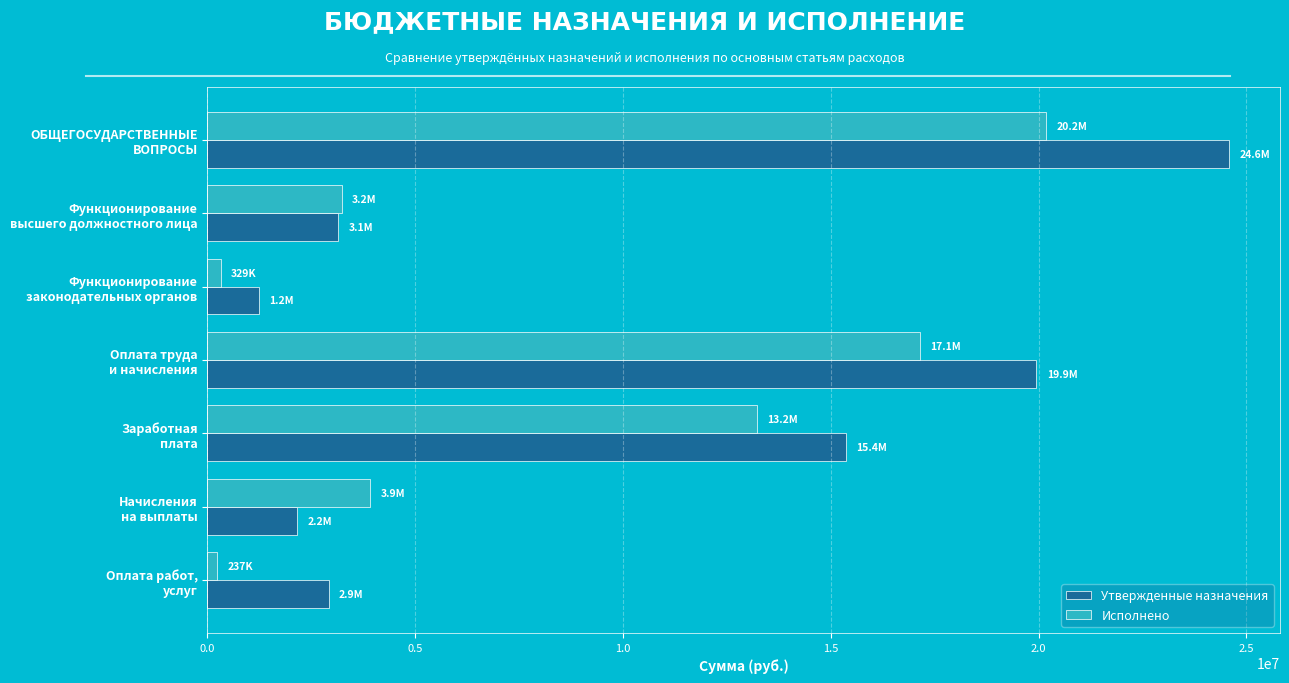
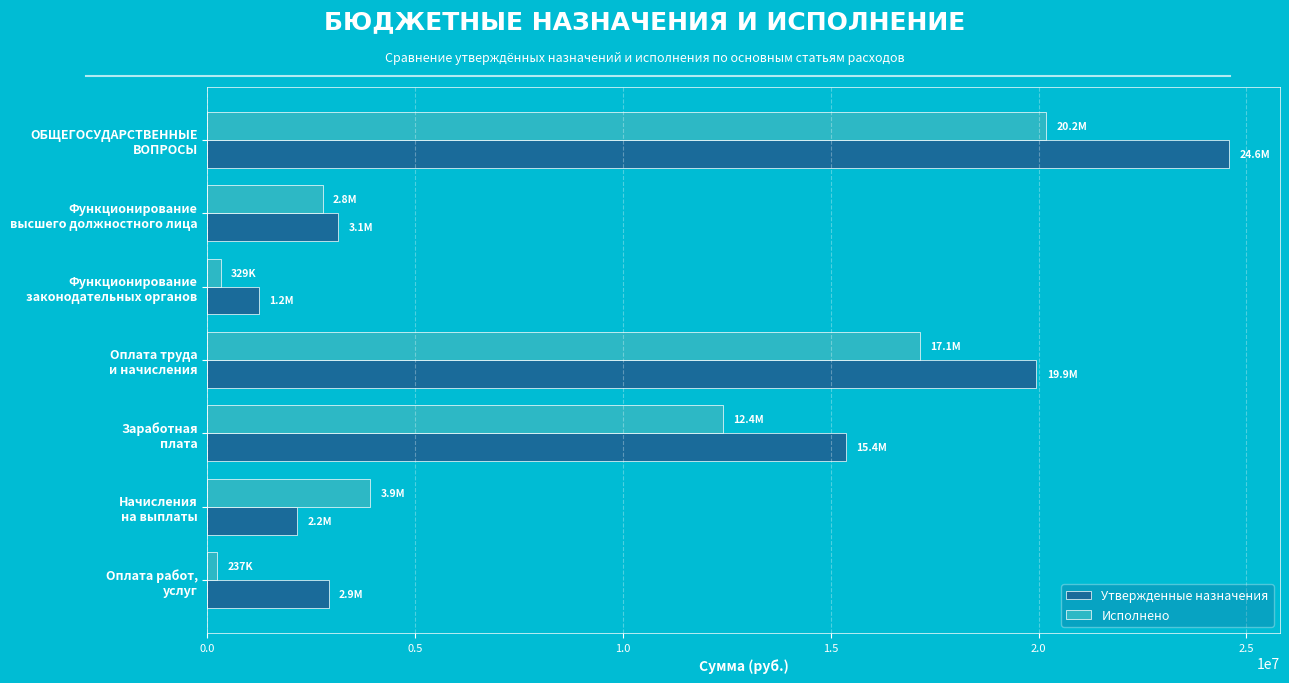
Исполнено, Функционирование высшего должностного лица: 3.2M -> 2.8M
Исполнено, Заработная плата: 13.2M -> 12.4M
